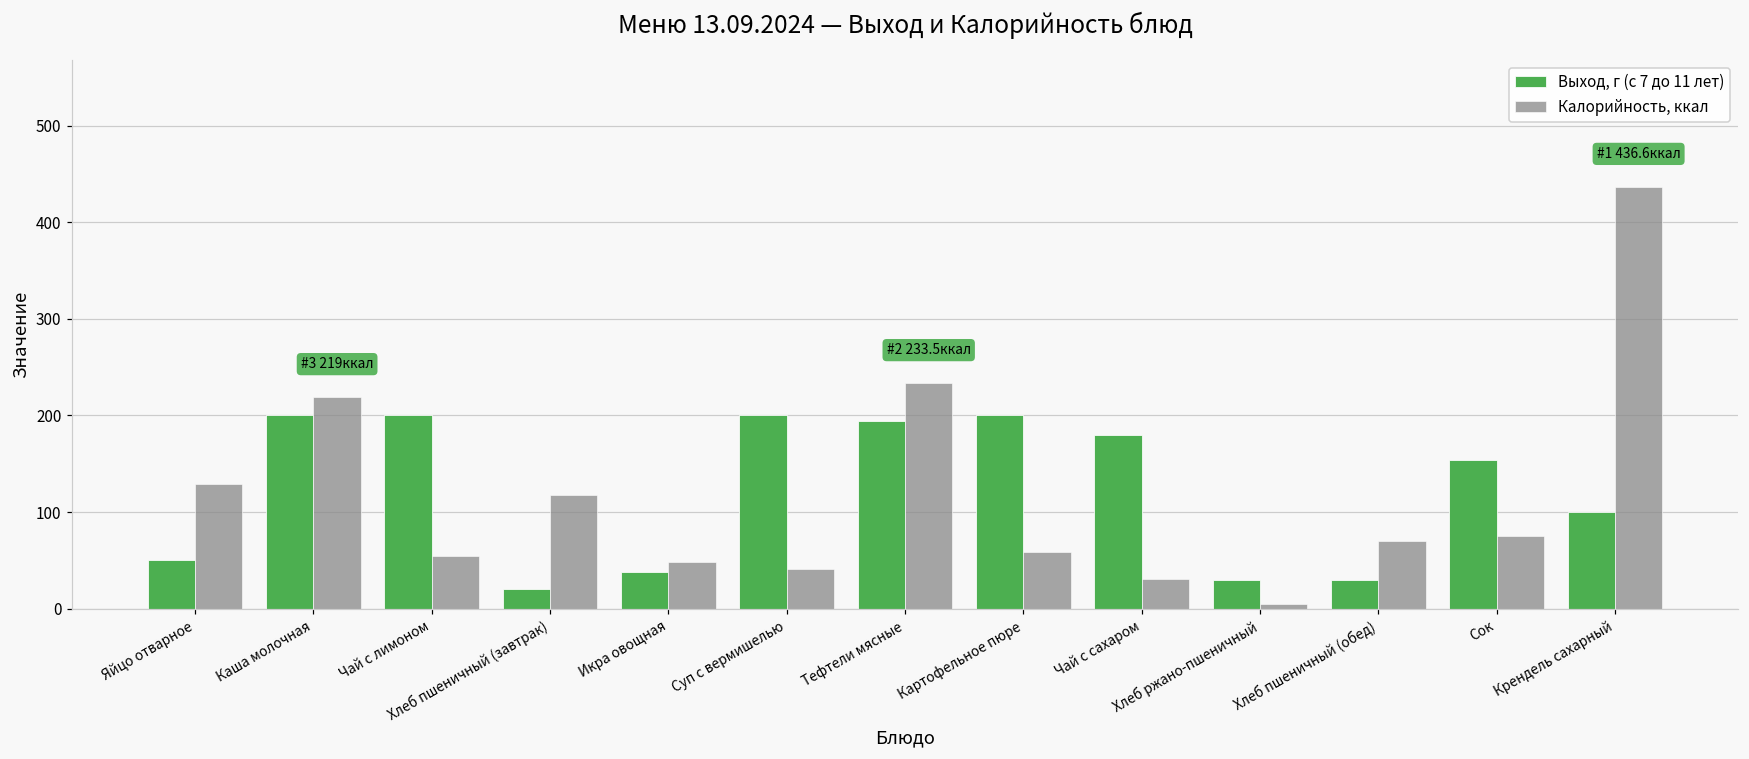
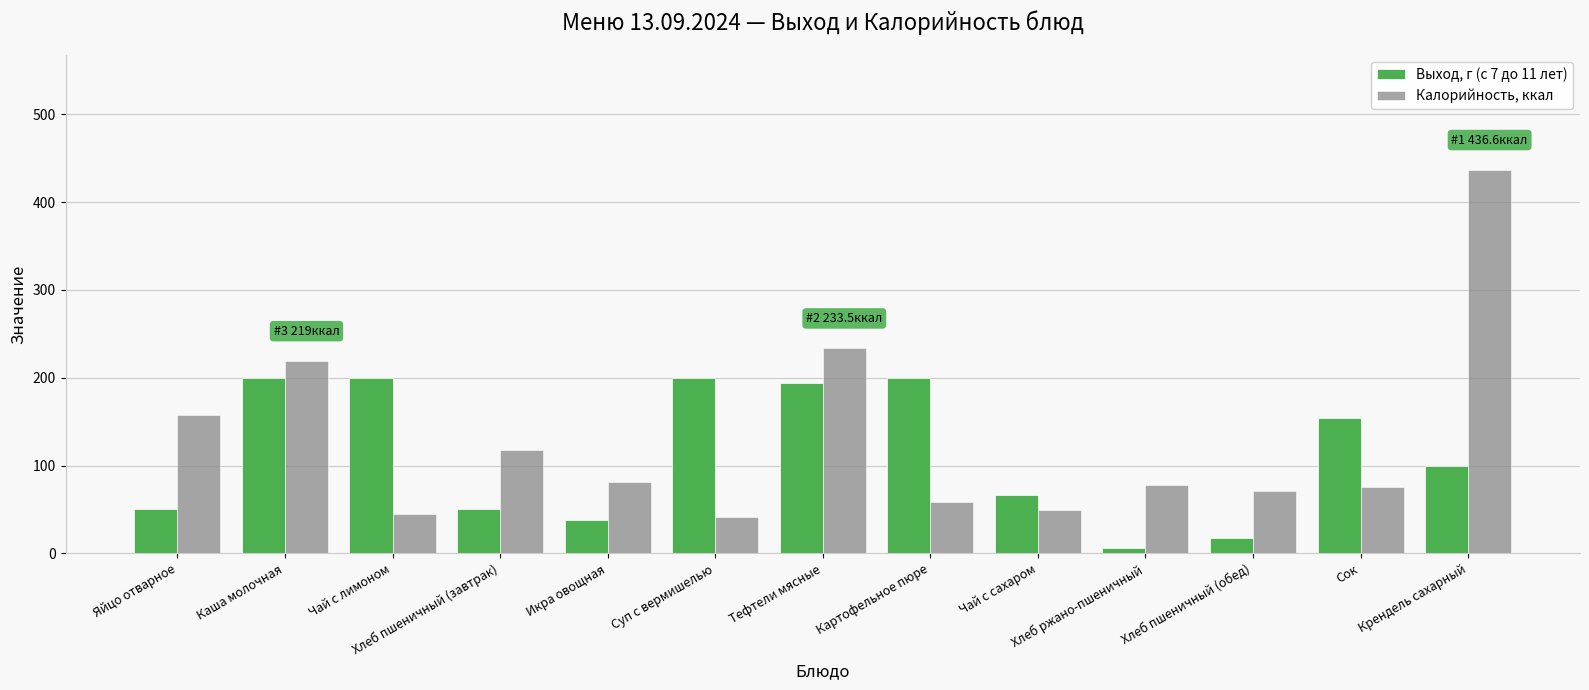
Калорийность, ккал, Яйцо отварное: 130 -> 160
Калорийность, ккал, Чай с лимоном: 50 -> 40
Выход, г (с 7 до 11 лет), Хлеб пшеничный (завтрак): 20 -> 50
Калорийность, ккал, Икра овощная: 50 -> 80
Выход, г (с 7 до 11 лет), Чай с сахаром: 180 -> 70
Калорийность, ккал, Чай с сахаром: 30 -> 50
Выход, г (с 7 до 11 лет), Хлеб ржано-пшеничный: 30 -> 10
Калорийность, ккал, Хлеб ржано-пшеничный: 0 -> 80
Выход, г (с 7 до 11 лет), Хлеб пшеничный (обед): 30 -> 20
